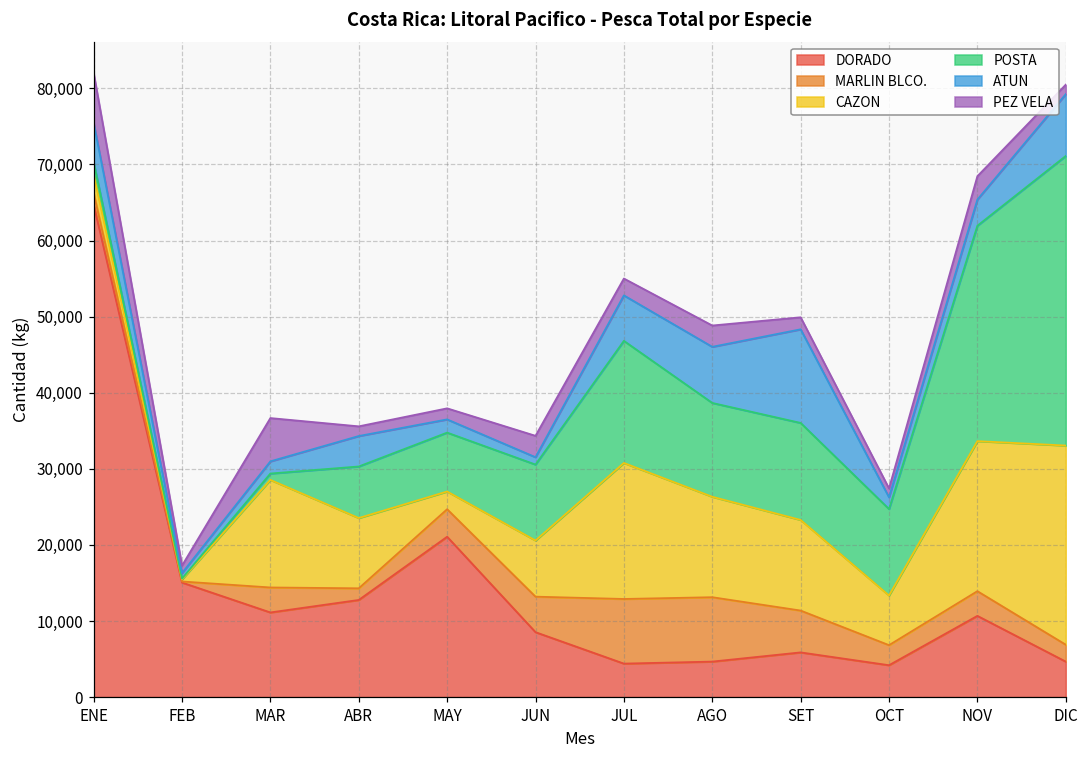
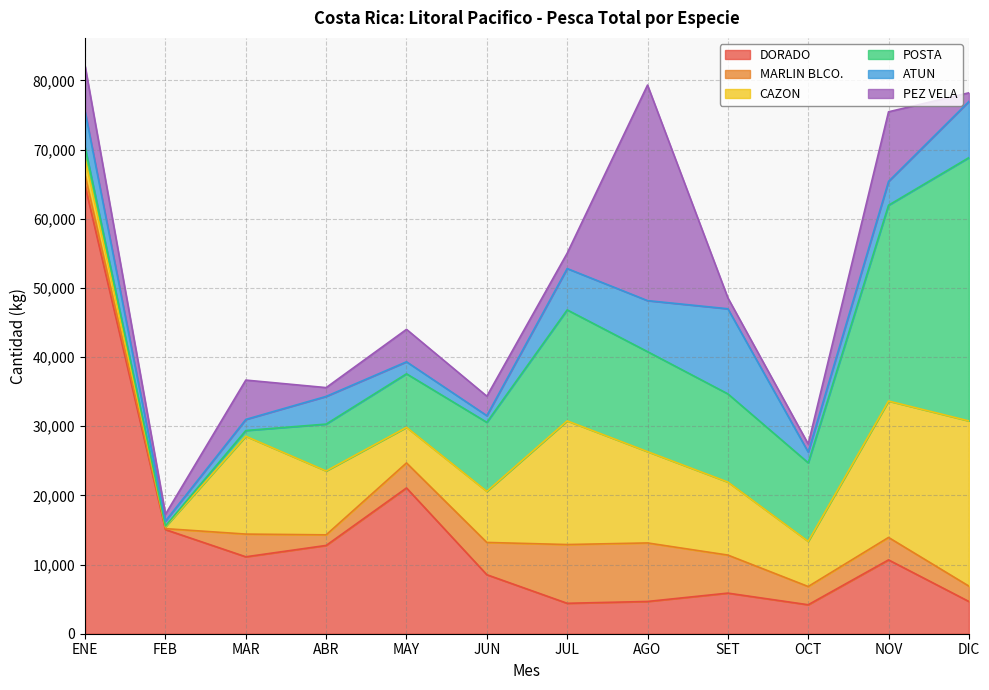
CAZON, MAY: 2,000 -> 5,000
PEZ VELA, MAY: 1,000 -> 5,000
POSTA, AGO: 12,000 -> 14,000
PEZ VELA, AGO: 3,000 -> 31,000
CAZON, SET: 12,000 -> 11,000
PEZ VELA, NOV: 3,000 -> 10,000
CAZON, DIC: 26,000 -> 24,000
